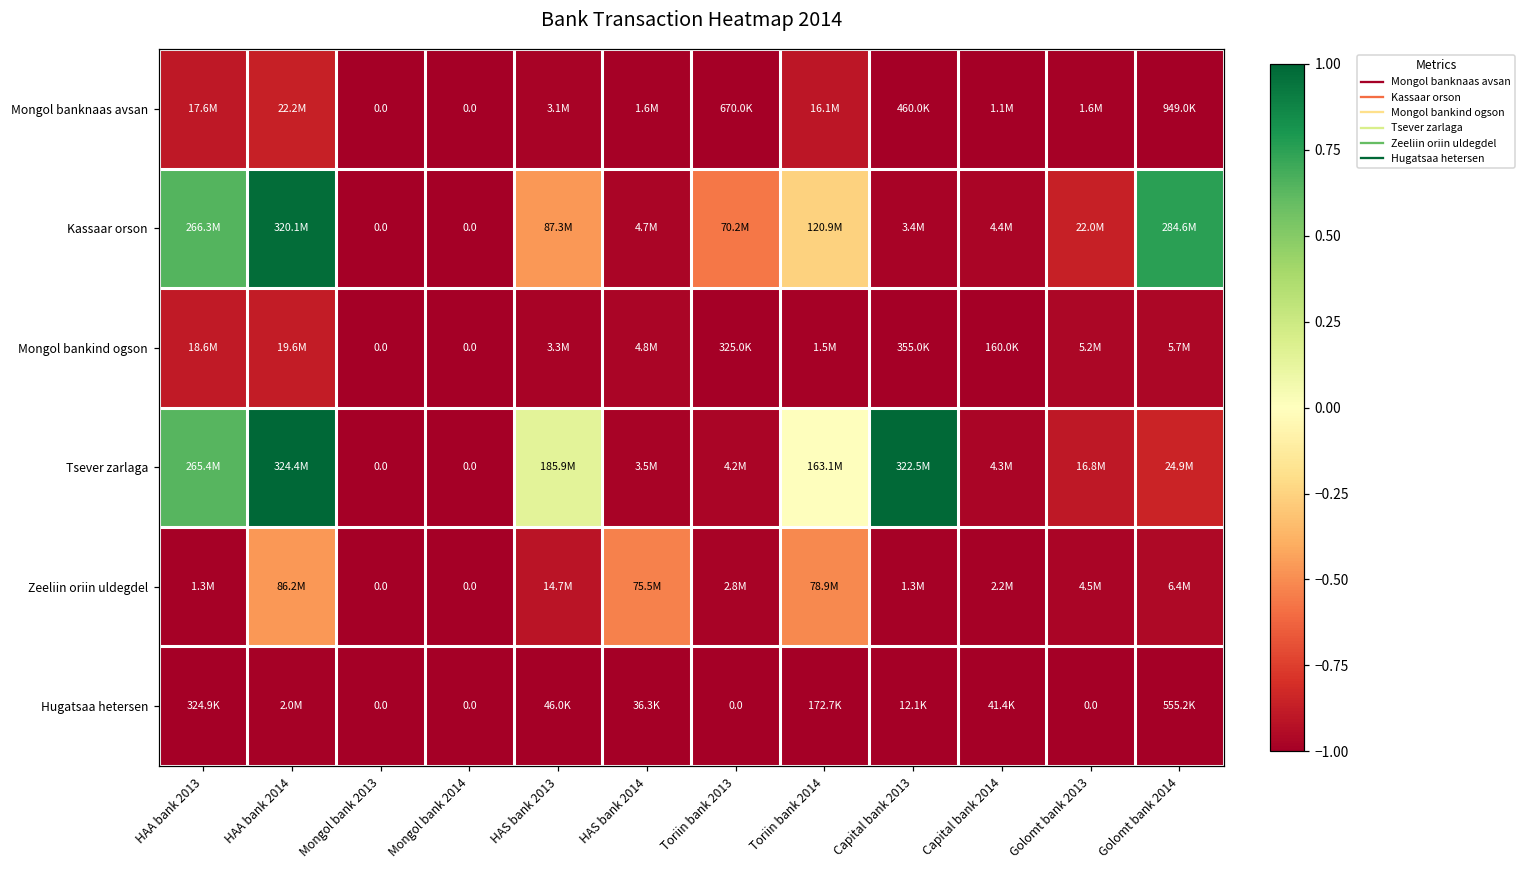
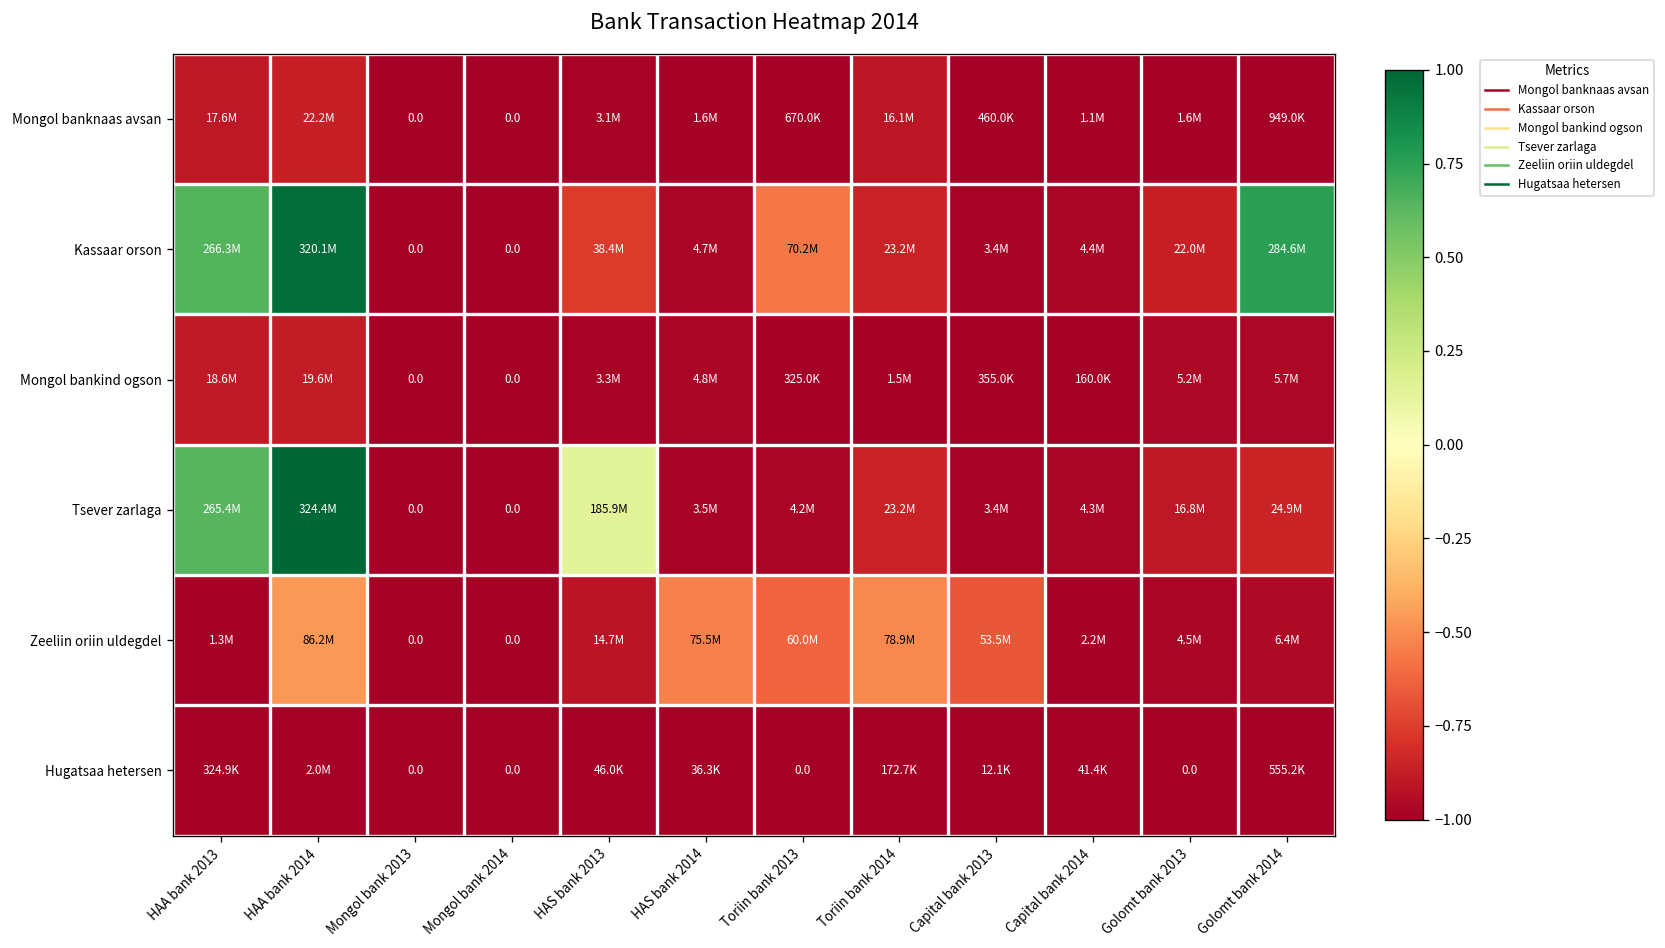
Kassaar orson, HAS bank 2013: 87.3M -> 38.4M
Kassaar orson, Toriin bank 2014: 120.9M -> 23.2M
Tsever zarlaga, Toriin bank 2014: 163.1M -> 23.2M
Tsever zarlaga, Capital bank 2013: 322.5M -> 3.4M
Zeeliin oriin uldegdel, Toriin bank 2013: 2.8M -> 60.0M
Zeeliin oriin uldegdel, Capital bank 2013: 1.3M -> 53.5M
